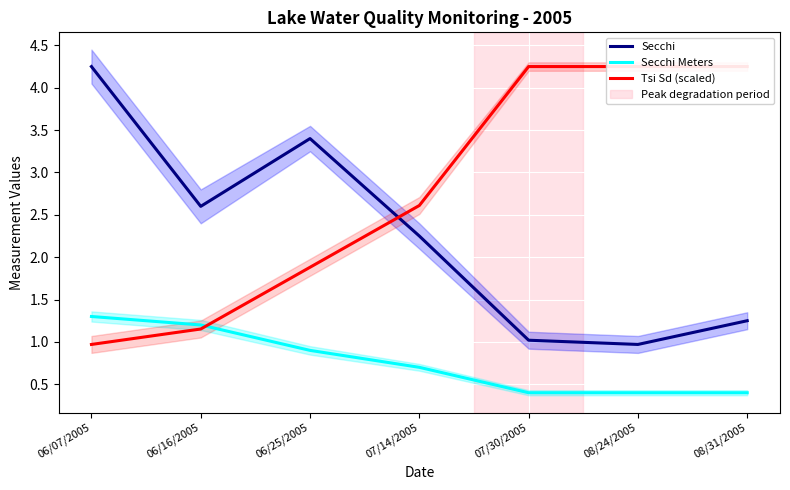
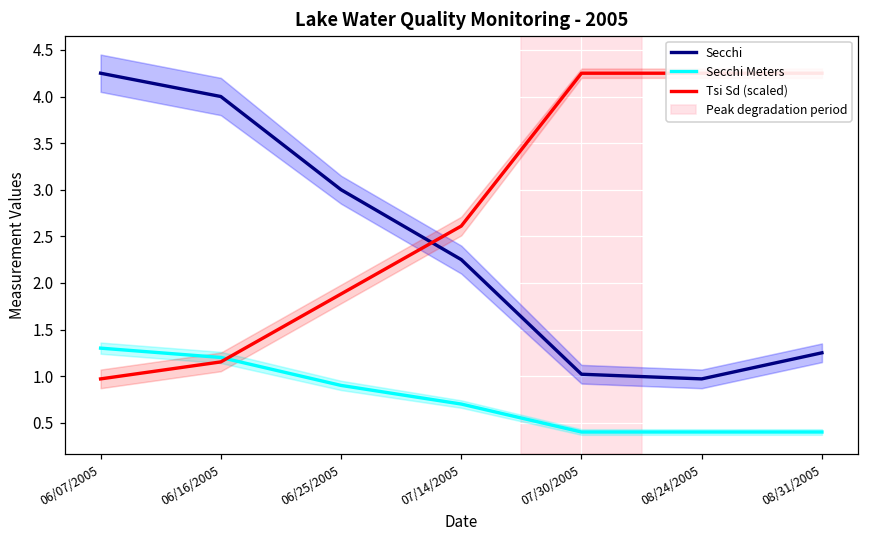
Secchi, 06/16/2005: 2.6 -> 4.0
Secchi, 06/25/2005: 3.4 -> 3.0
